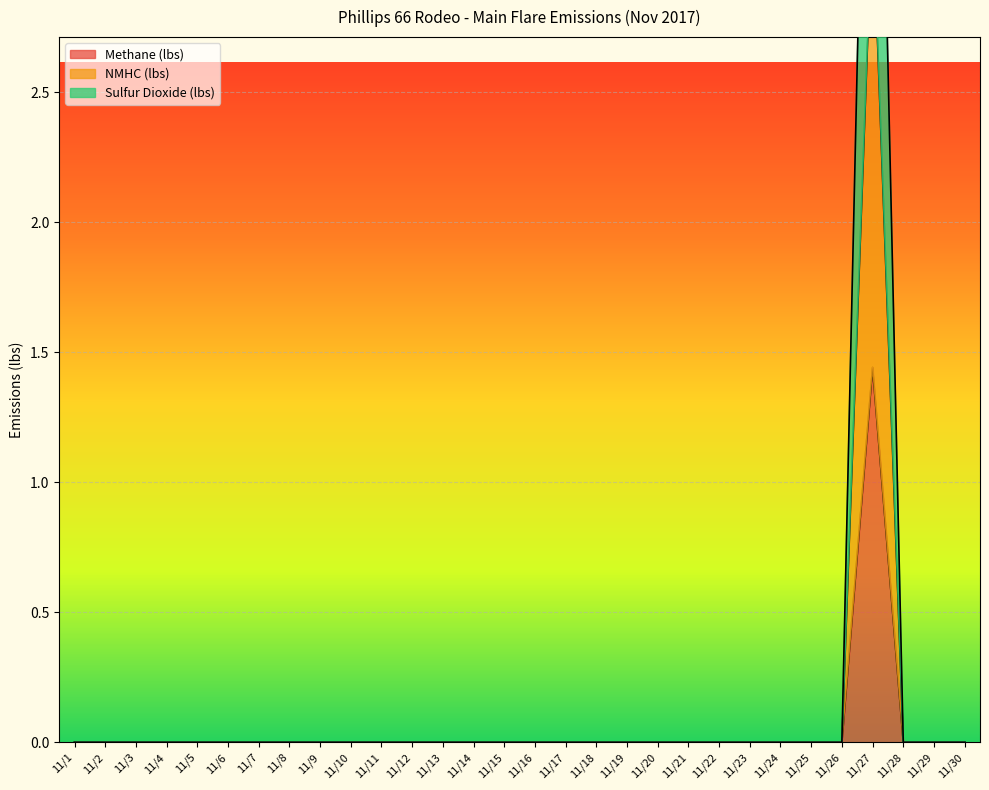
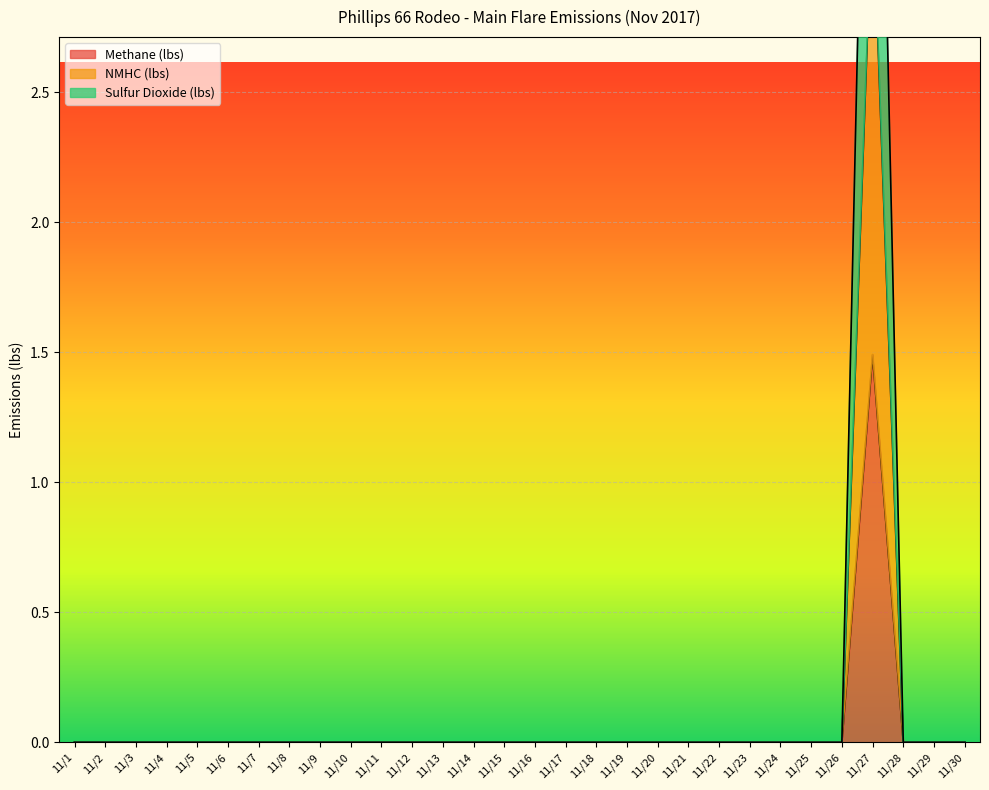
Methane (lbs), 11/27: 1.44 -> 1.49
